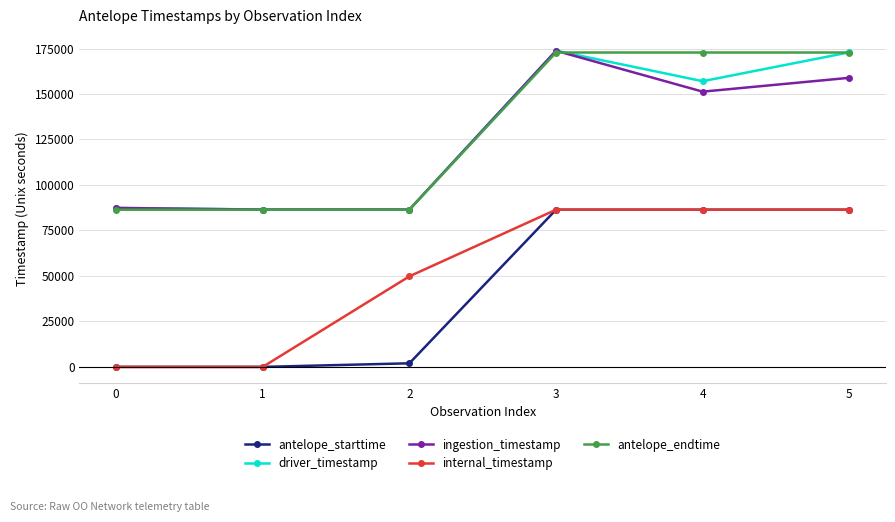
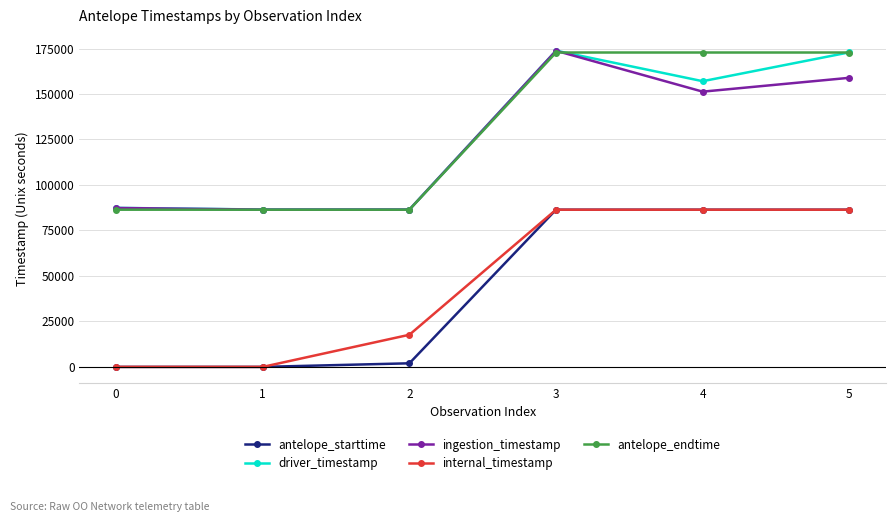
internal_timestamp, 2: 50000 -> 18000
